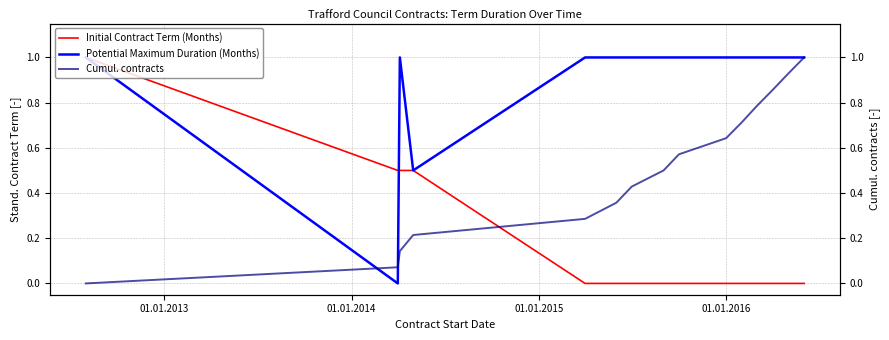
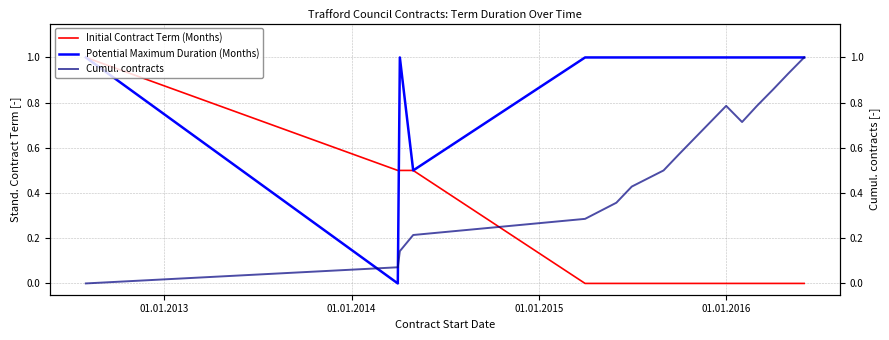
Cumul. contracts, 01.01.2016: 0.64 -> 0.79
